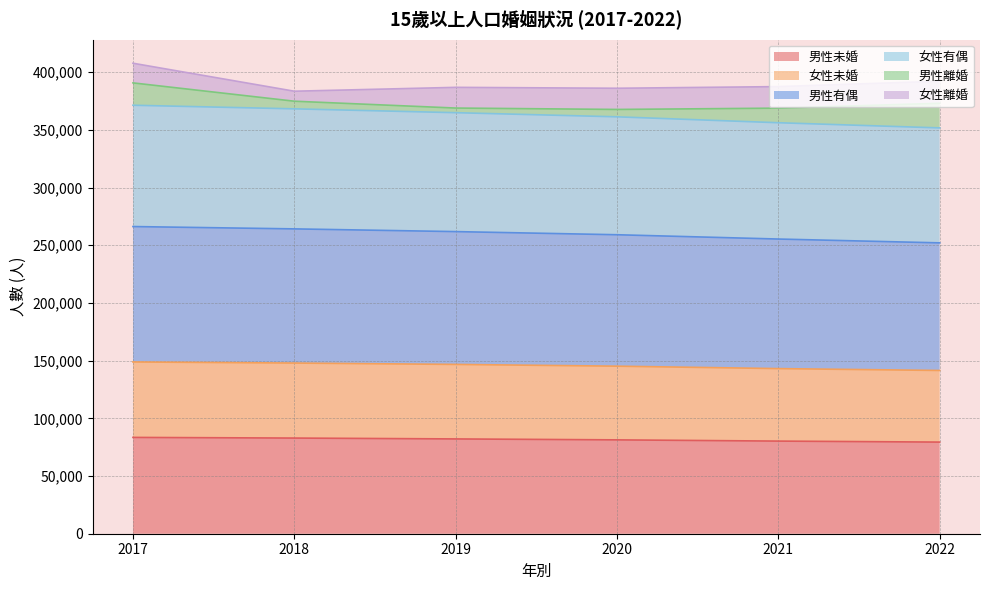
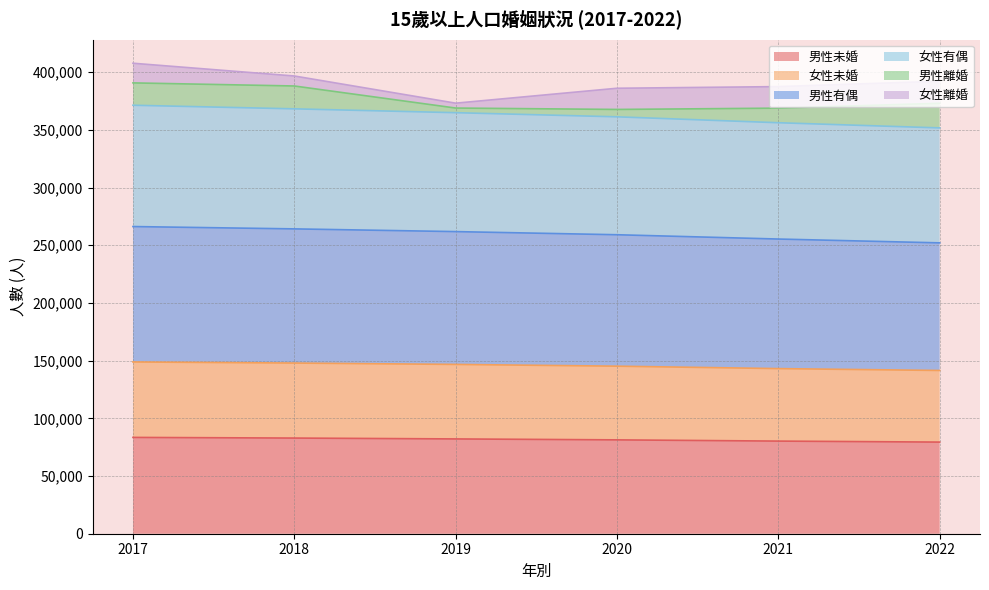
男性離婚, 2018: 7,000 -> 20,000
女性離婚, 2019: 18,000 -> 4,000
